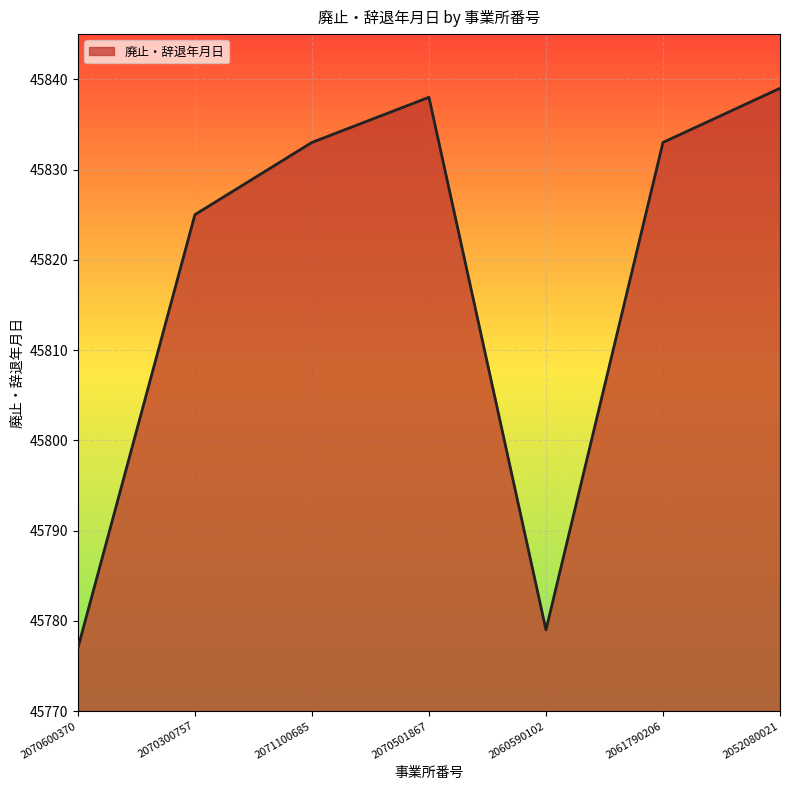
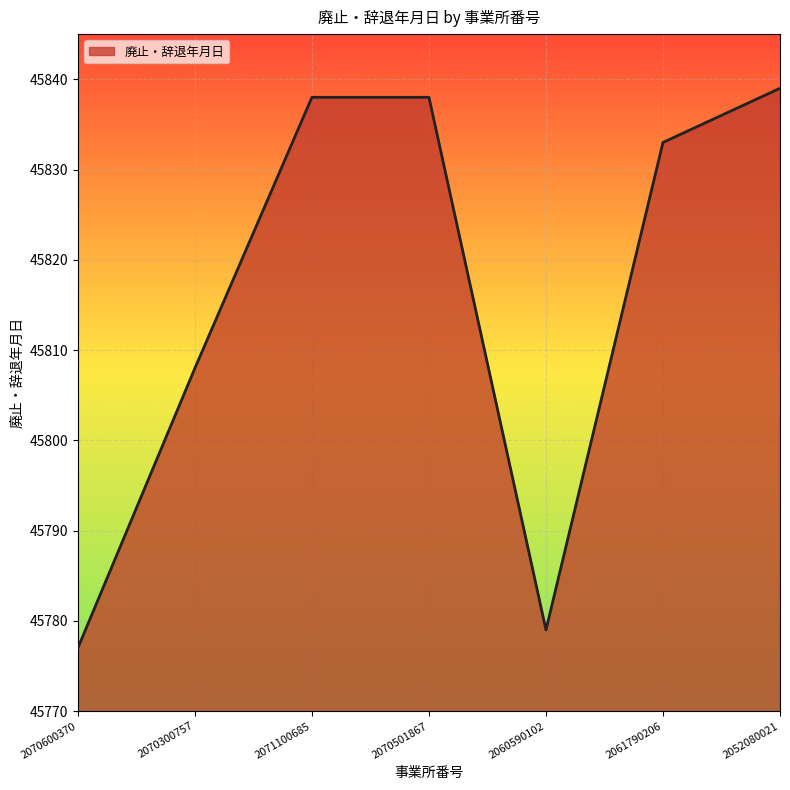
2070300757: 45825 -> 45808
2071100685: 45833 -> 45838
